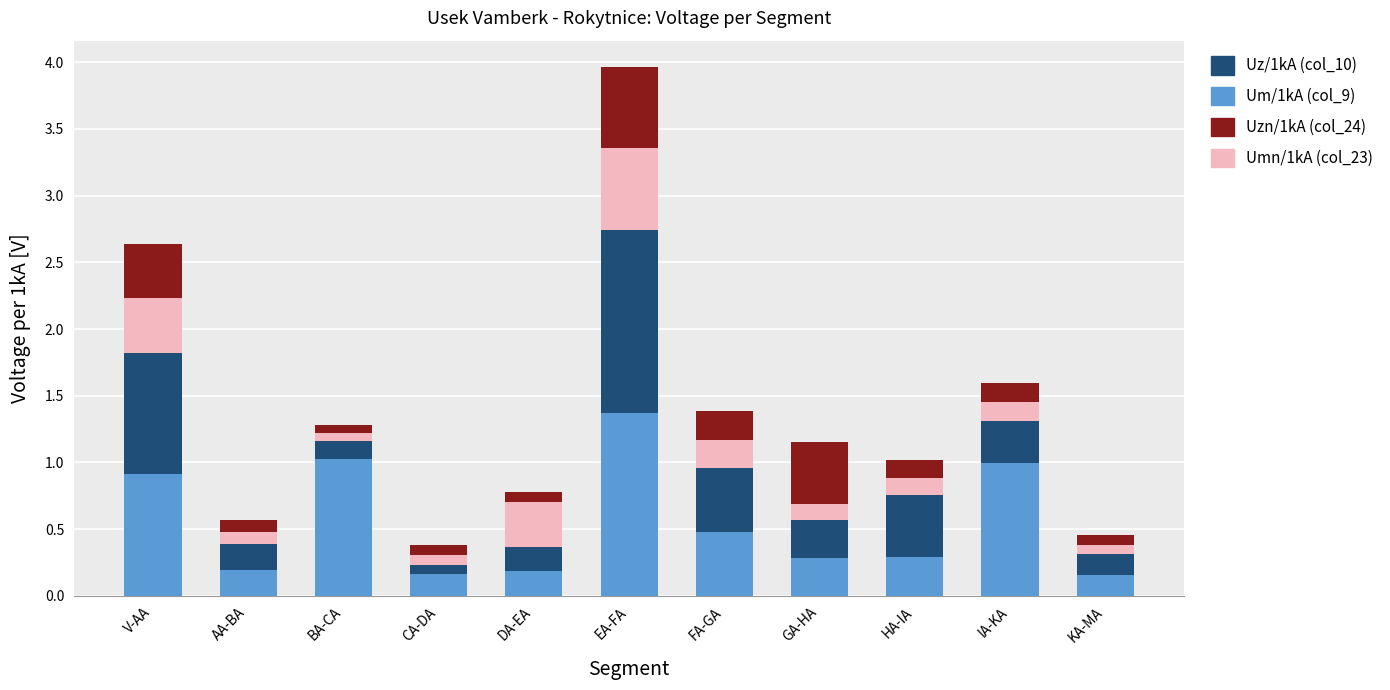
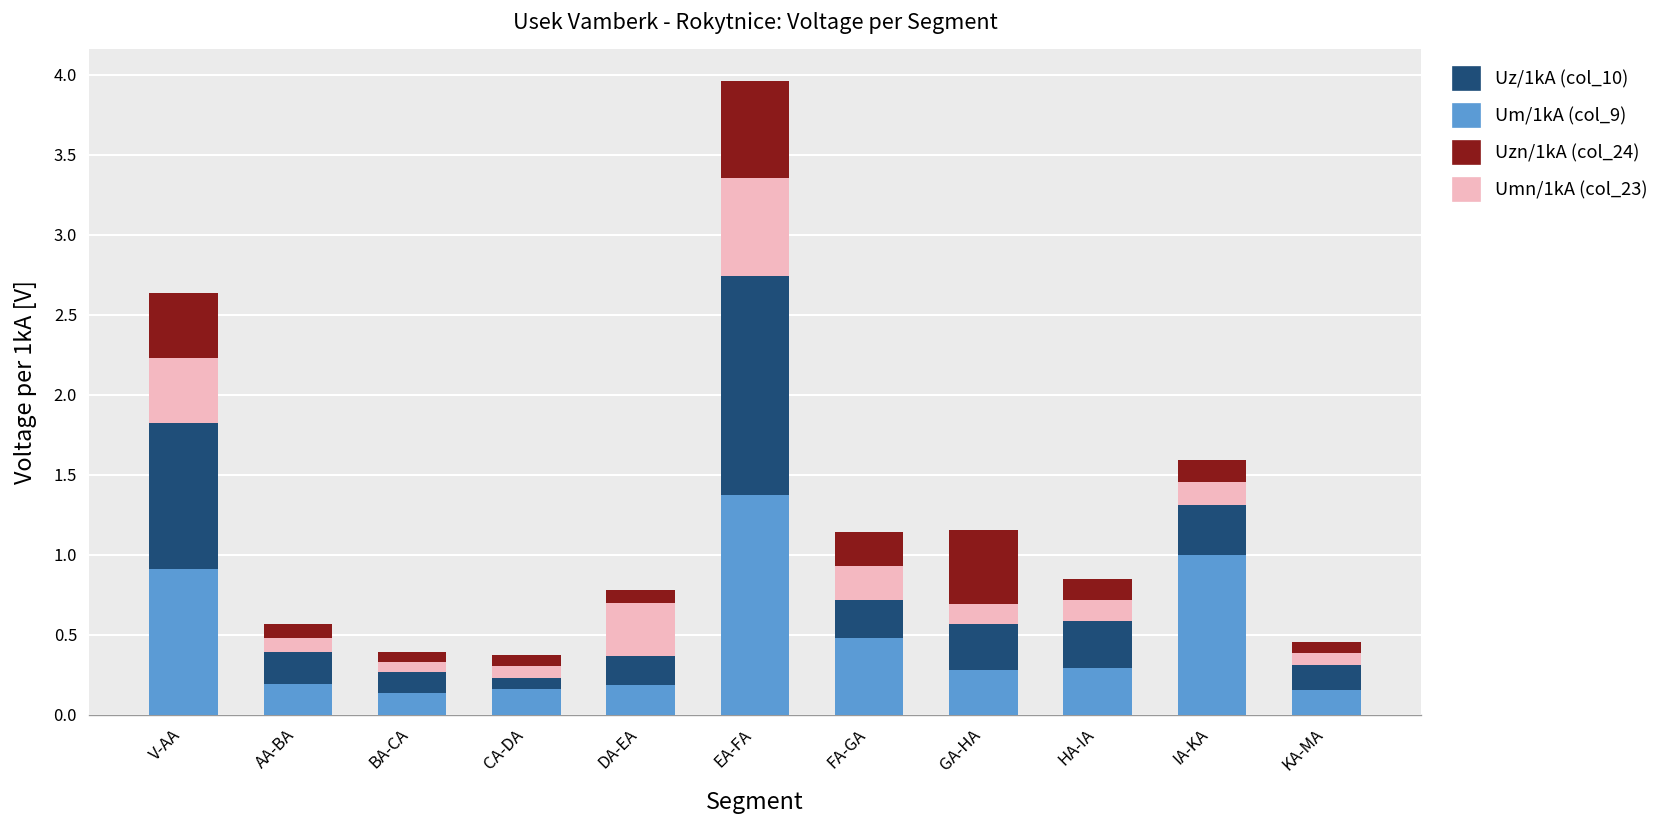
Um/1kA (col_9), BA-CA: 1.03 -> 0.14
Uz/1kA (col_10), FA-GA: 0.48 -> 0.24
Uz/1kA (col_10), HA-IA: 0.46 -> 0.29
